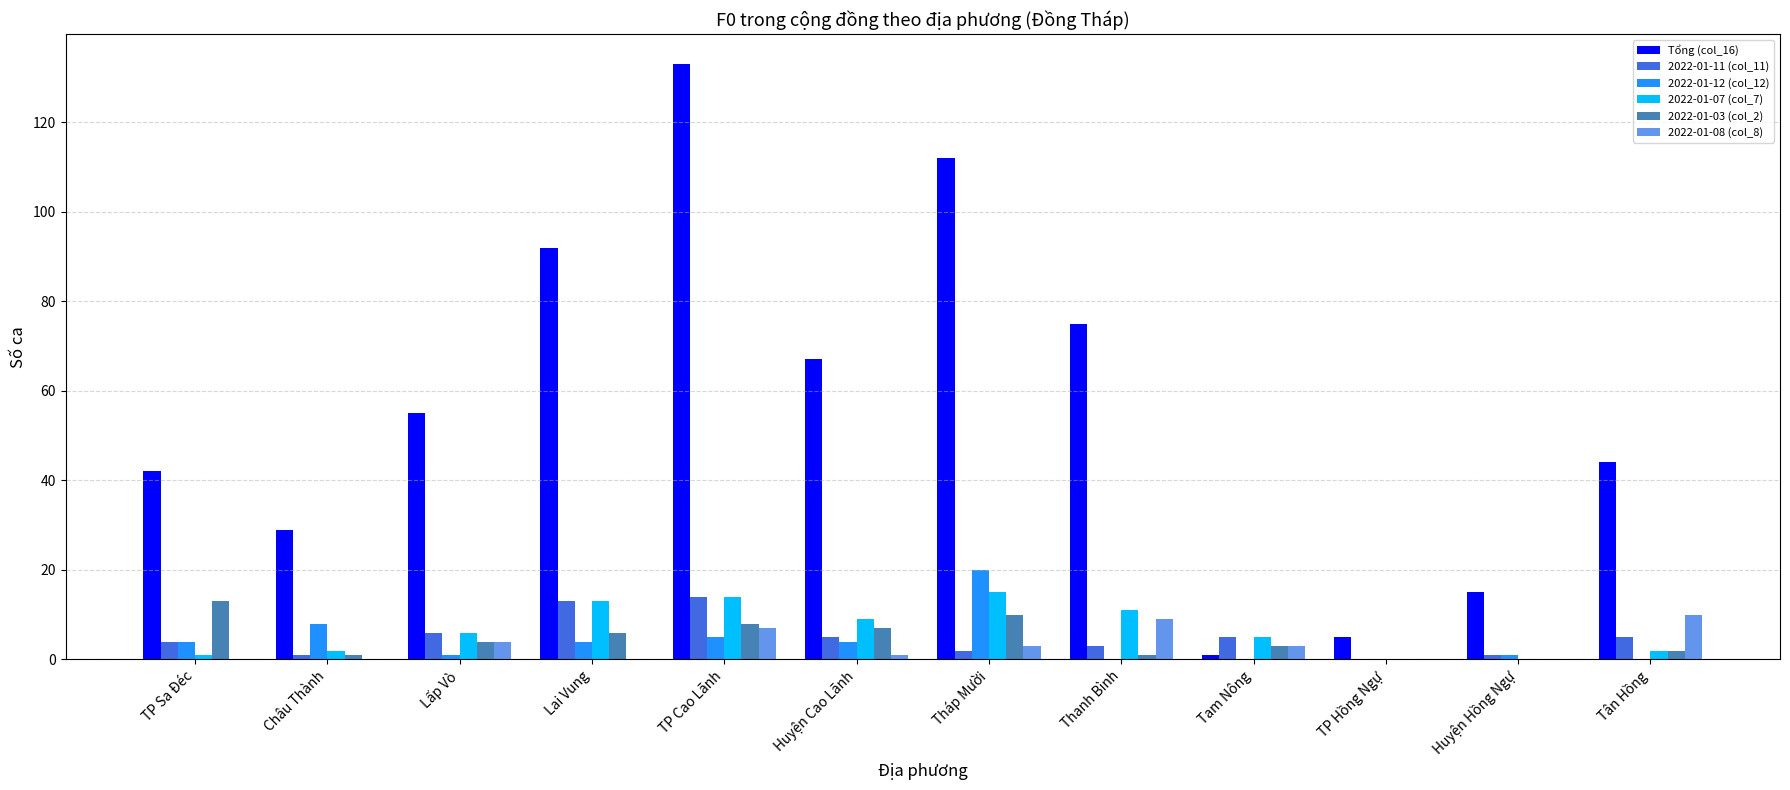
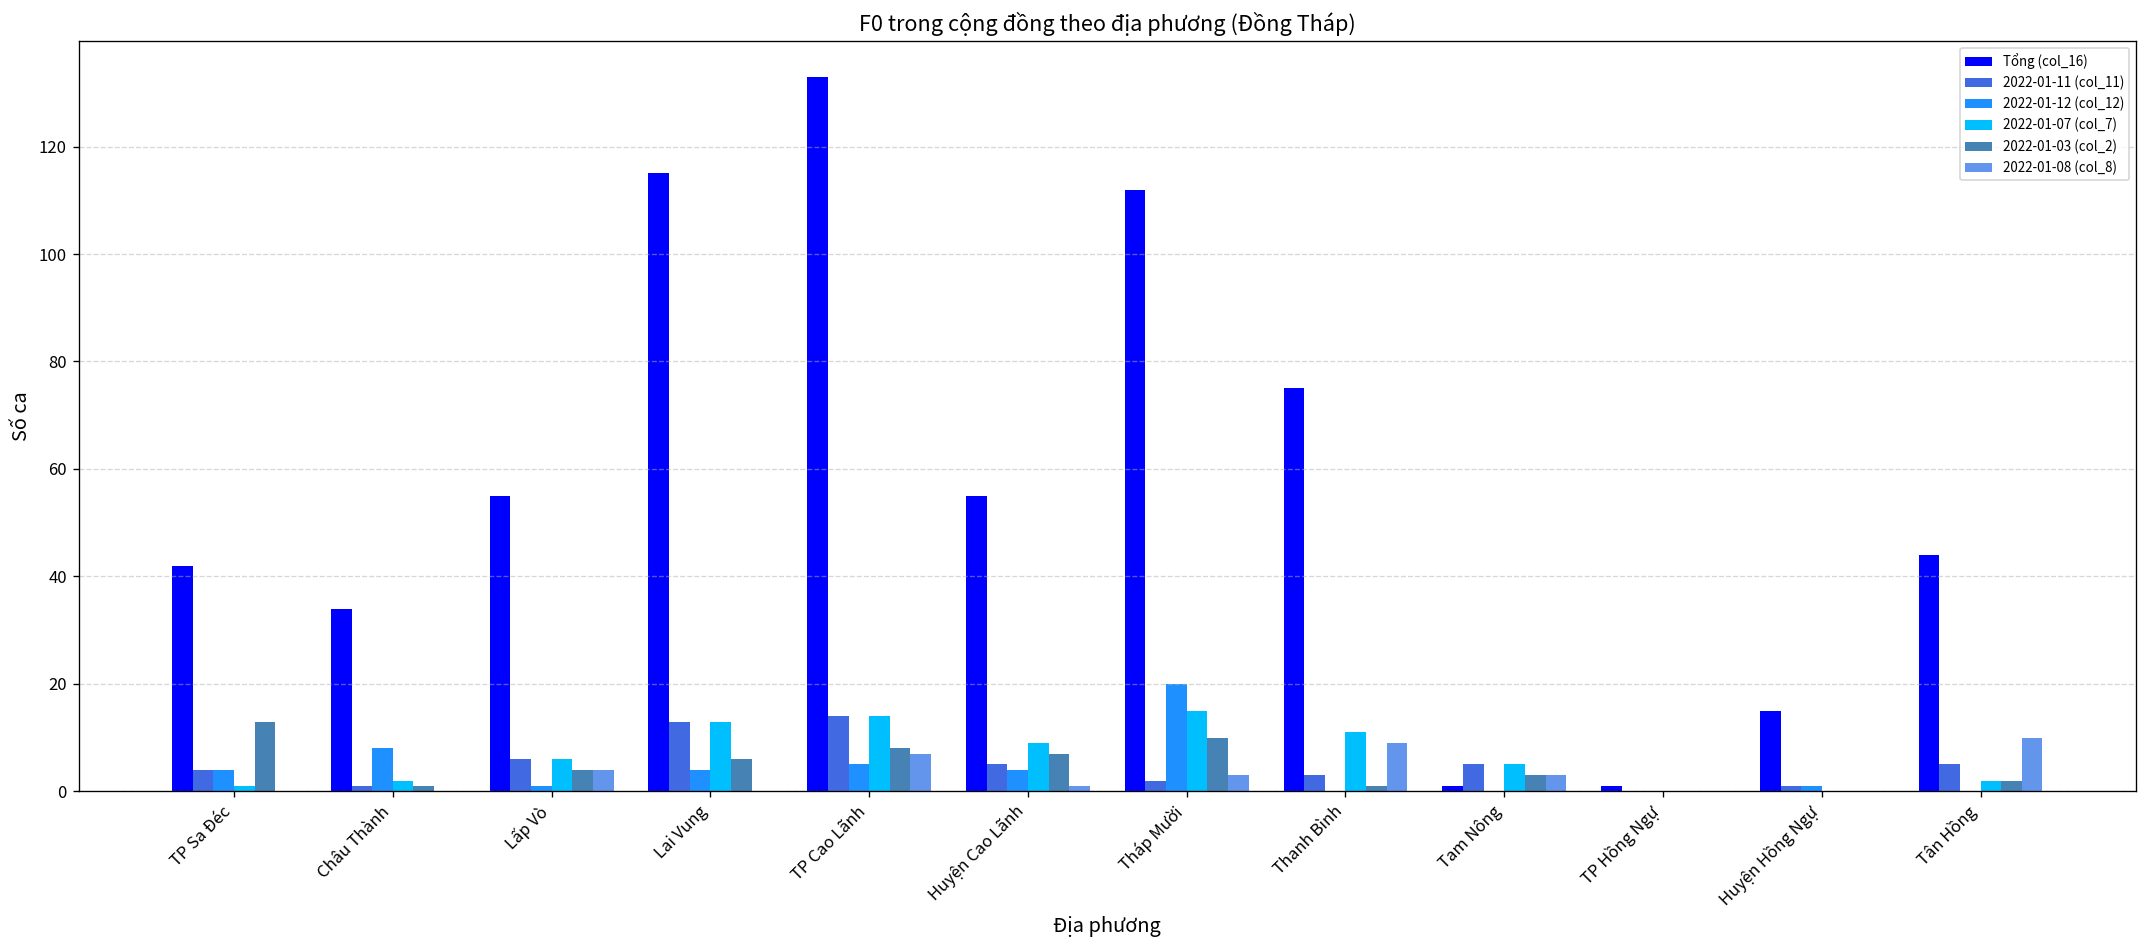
Tổng (col_16), Châu Thành: 29 -> 34
Tổng (col_16), Lai Vung: 92 -> 115
Tổng (col_16), Huyện Cao Lãnh: 67 -> 55
Tổng (col_16), TP Hồng Ngự: 5 -> 1
